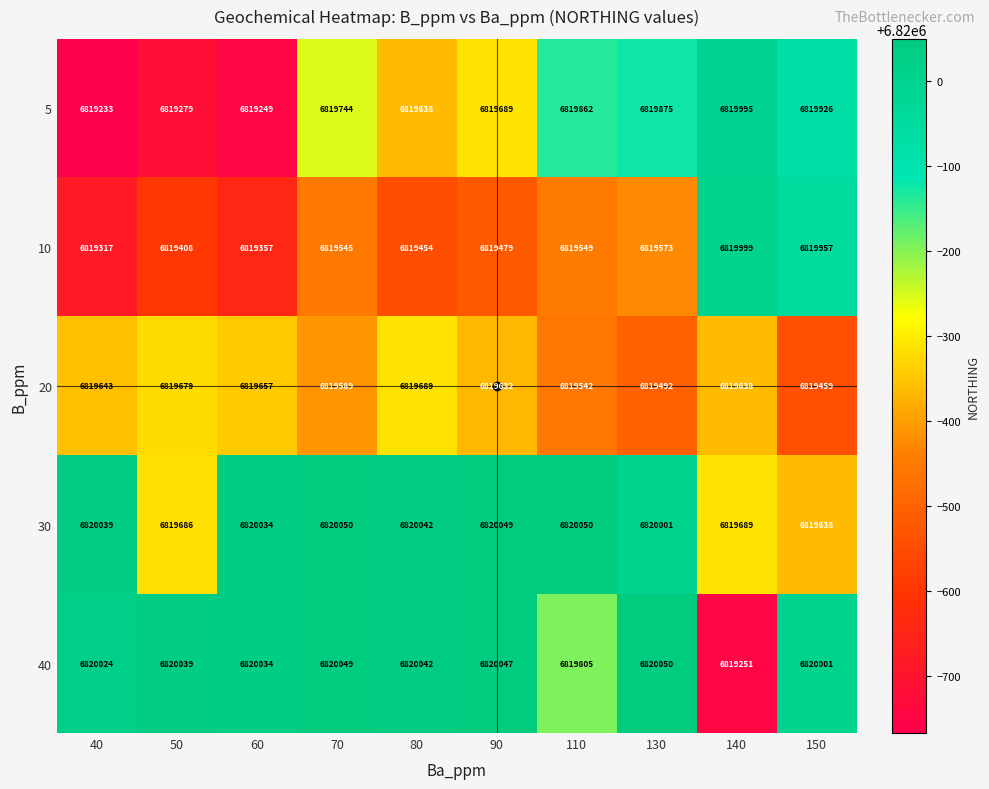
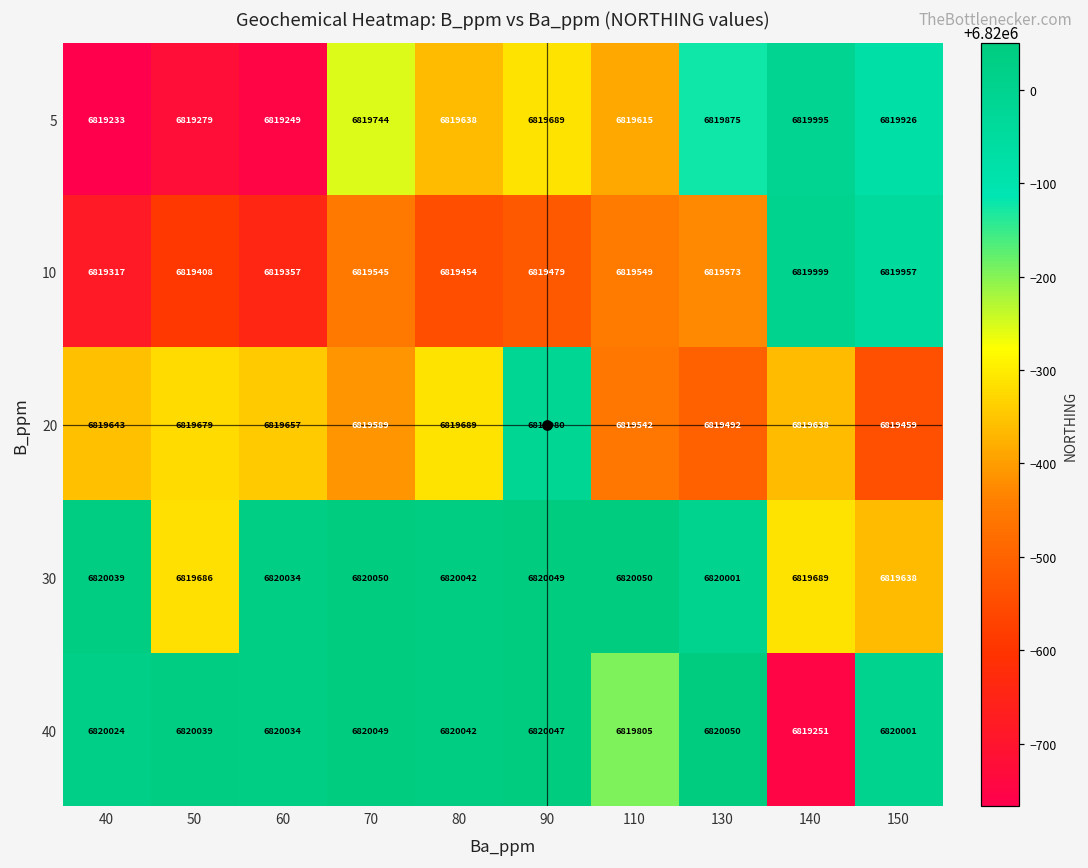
5, 110: 6819862 -> 6819615
20, 90: 6819632 -> 6819980
